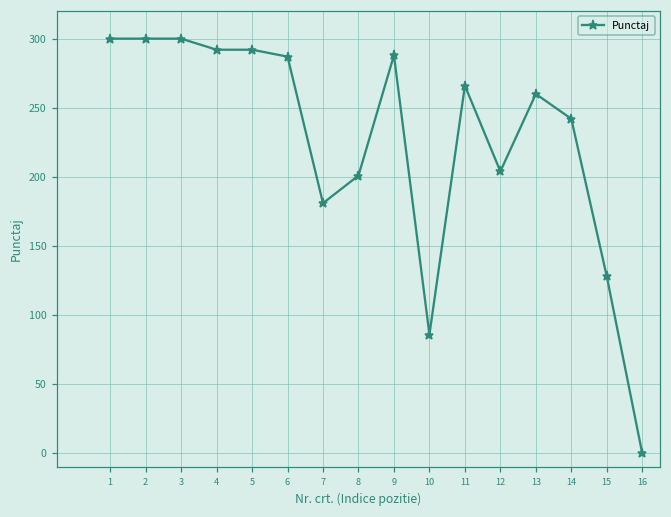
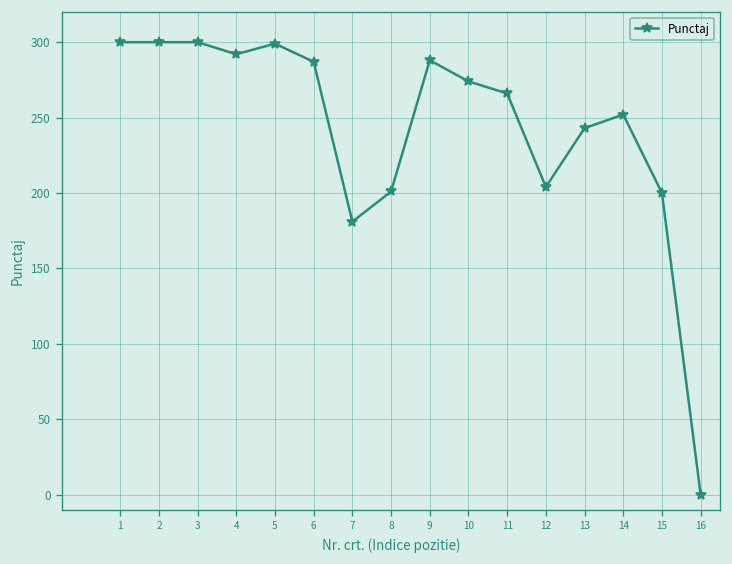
5: 292 -> 299
10: 86 -> 274
13: 260 -> 243
14: 242 -> 252
15: 128 -> 200
